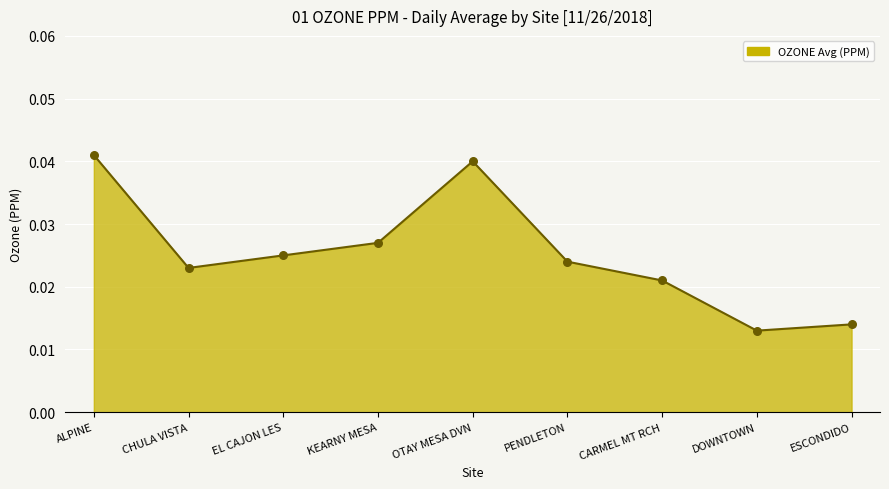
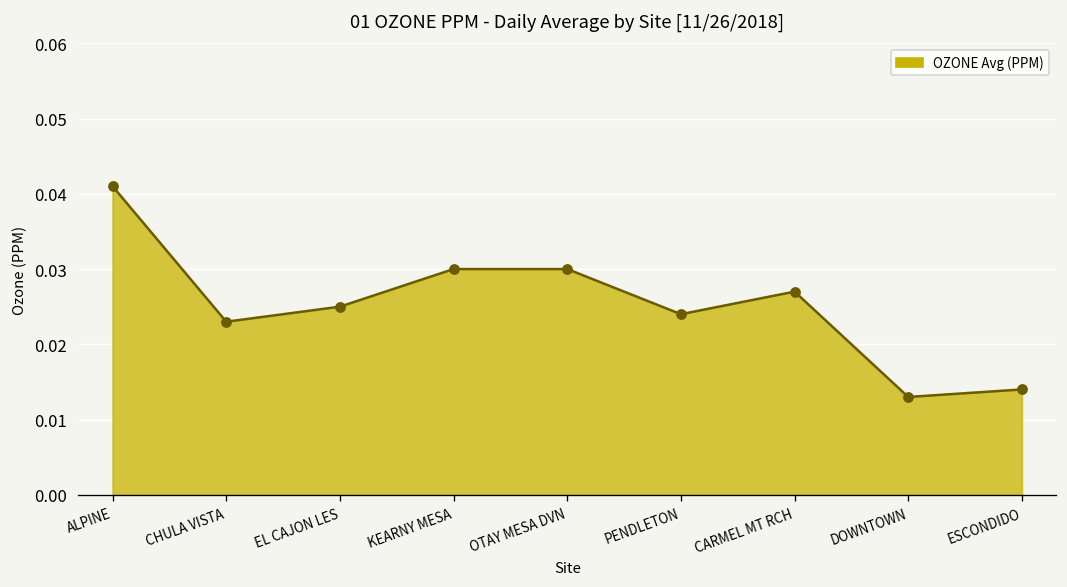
KEARNY MESA: 0.027 -> 0.030
OTAY MESA DVN: 0.04 -> 0.03
CARMEL MT RCH: 0.021 -> 0.027
